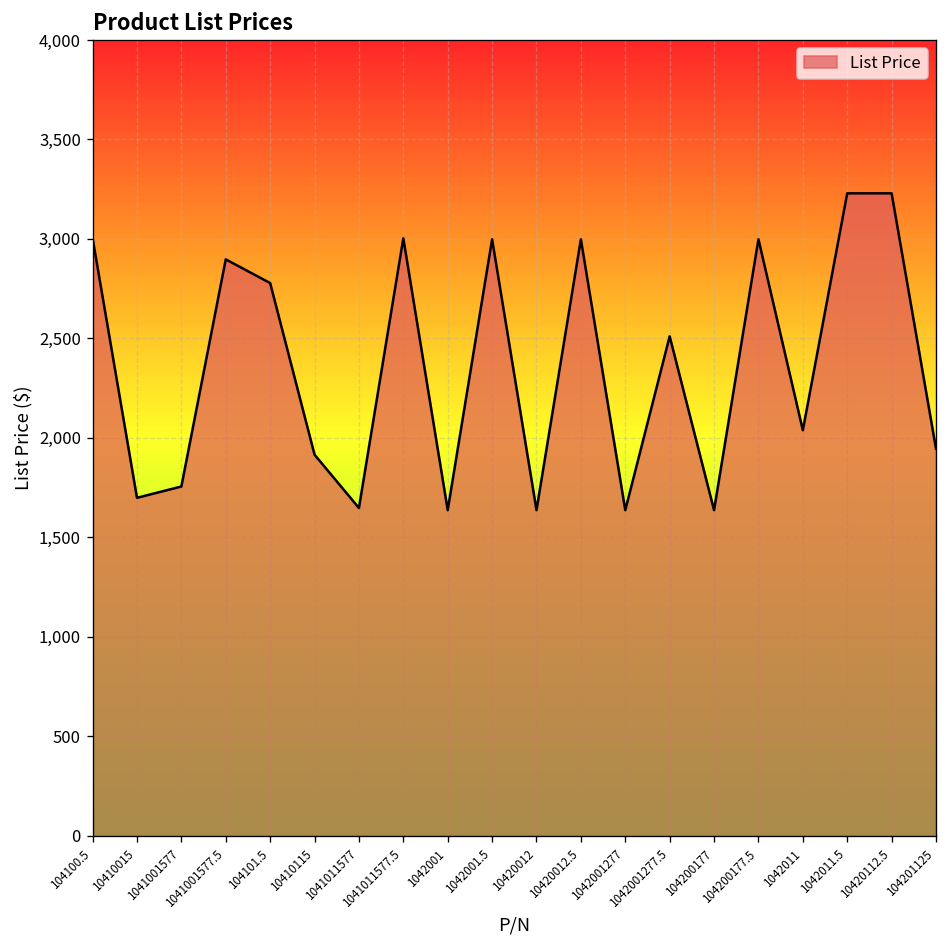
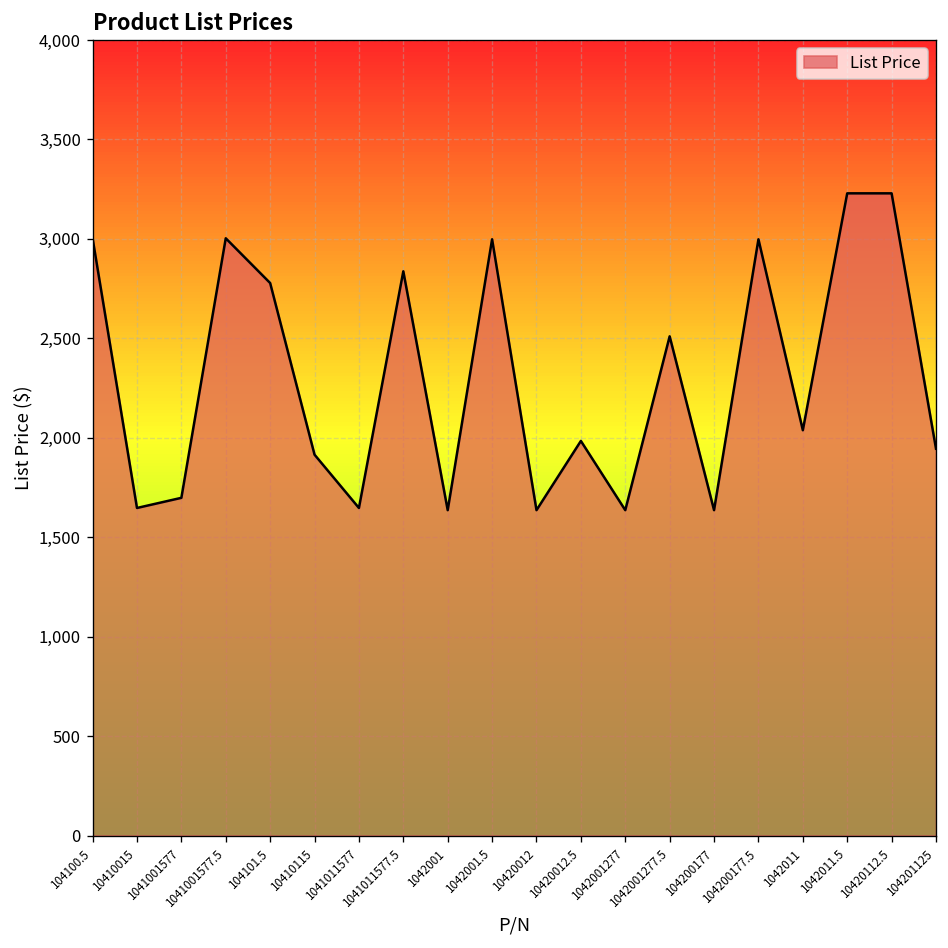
10410015: 1,700 -> 1,650
1041001577: 1,760 -> 1,700
1041001577.5: 2,900 -> 3,000
1041011577.5: 3,000 -> 2,840
10420012.5: 3,000 -> 1,980
